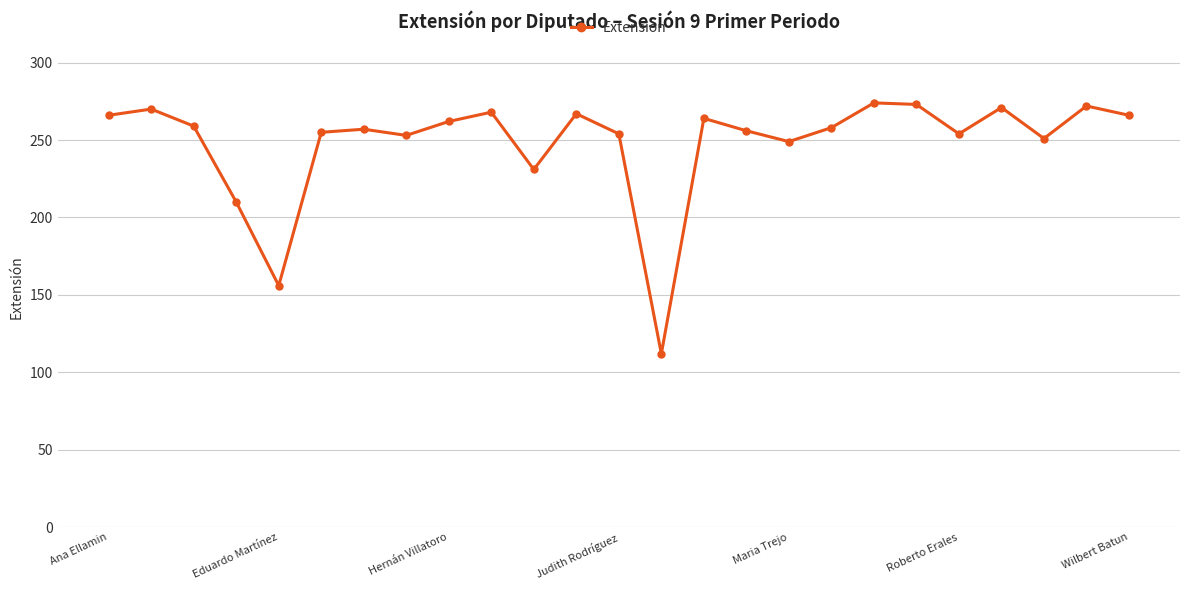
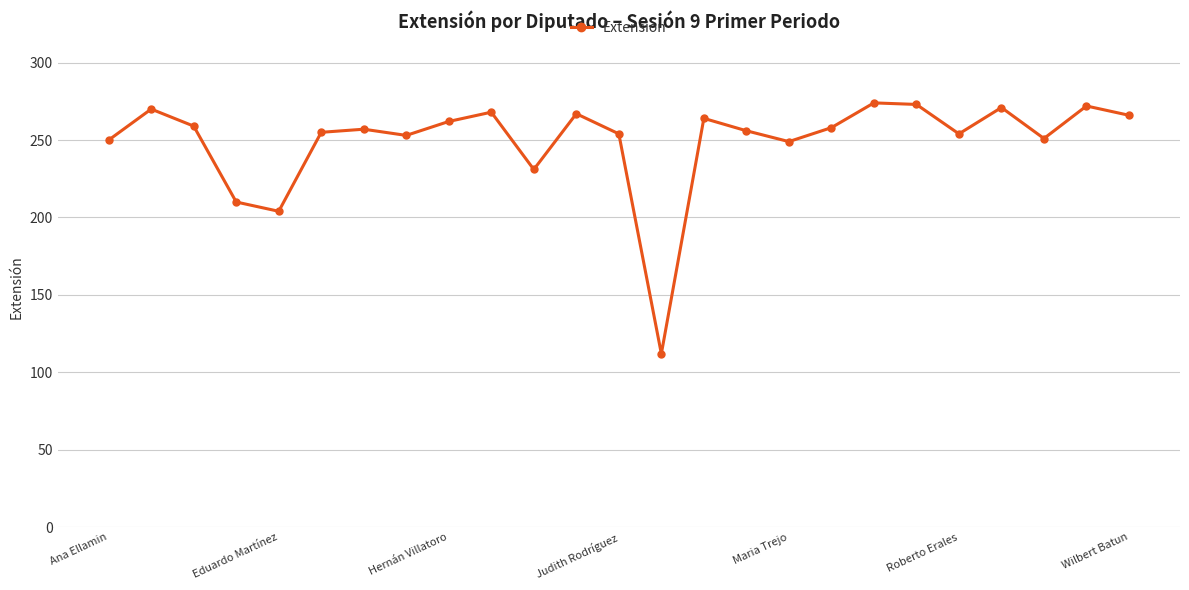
Ana Ellamin: 266 -> 250
Eduardo Martínez: 156 -> 204
